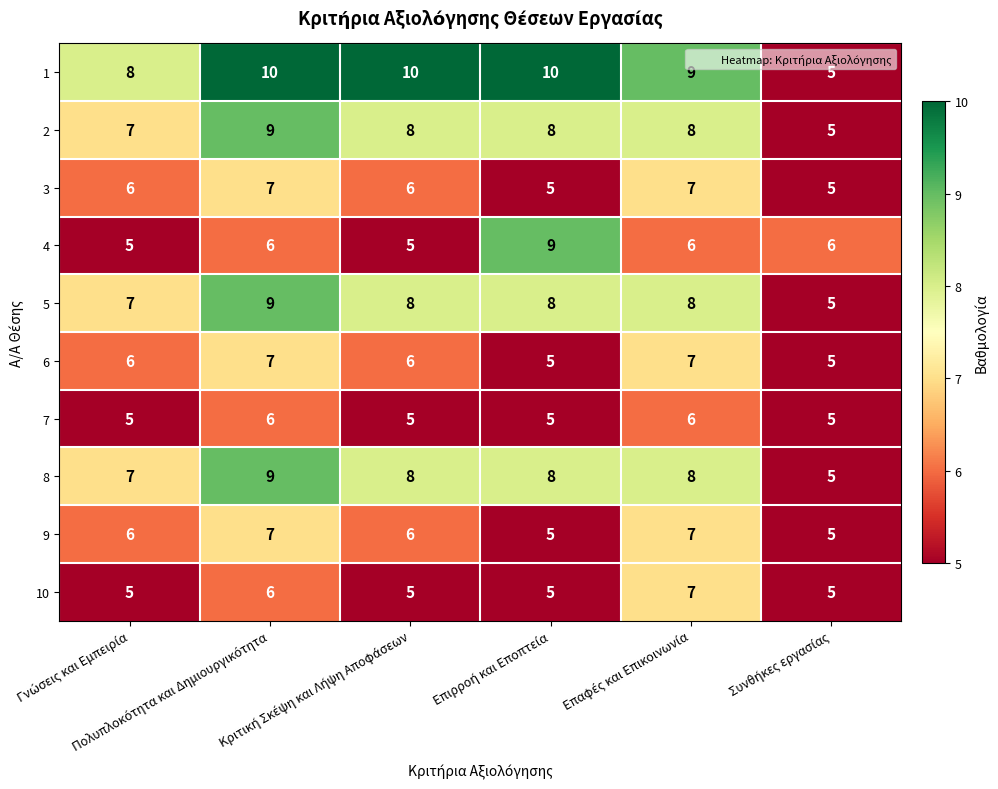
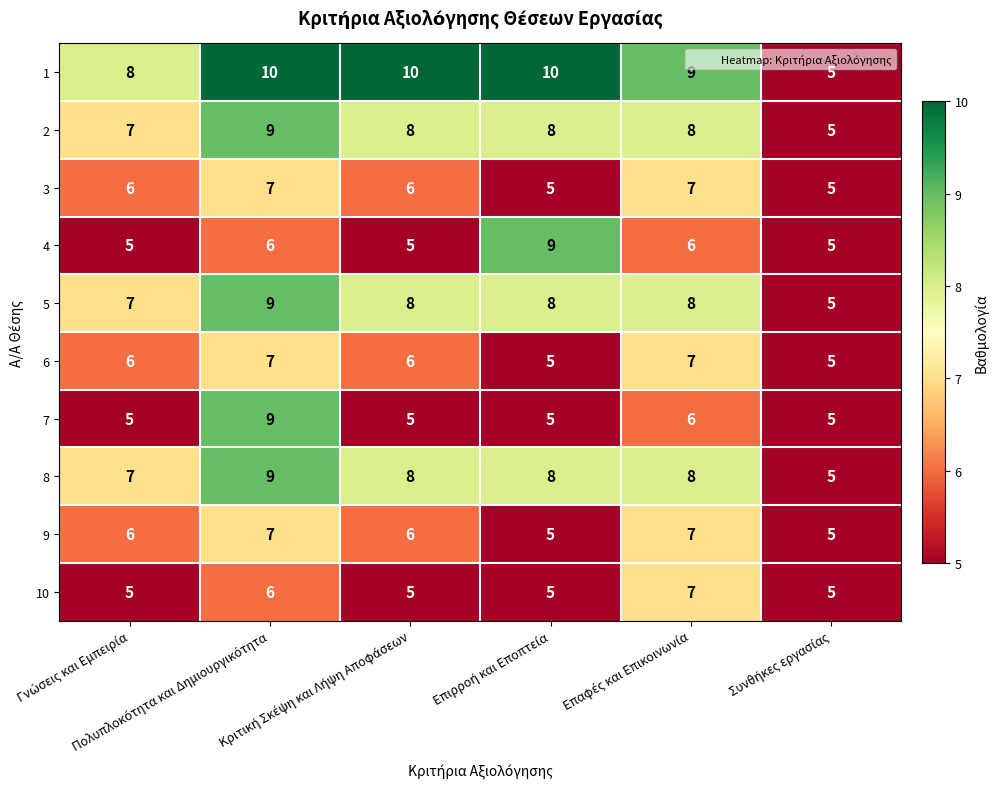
4, Συνθήκες εργασίας: 6 -> 5
7, Πολυπλοκότητα και Δημιουργικότητα: 6 -> 9
